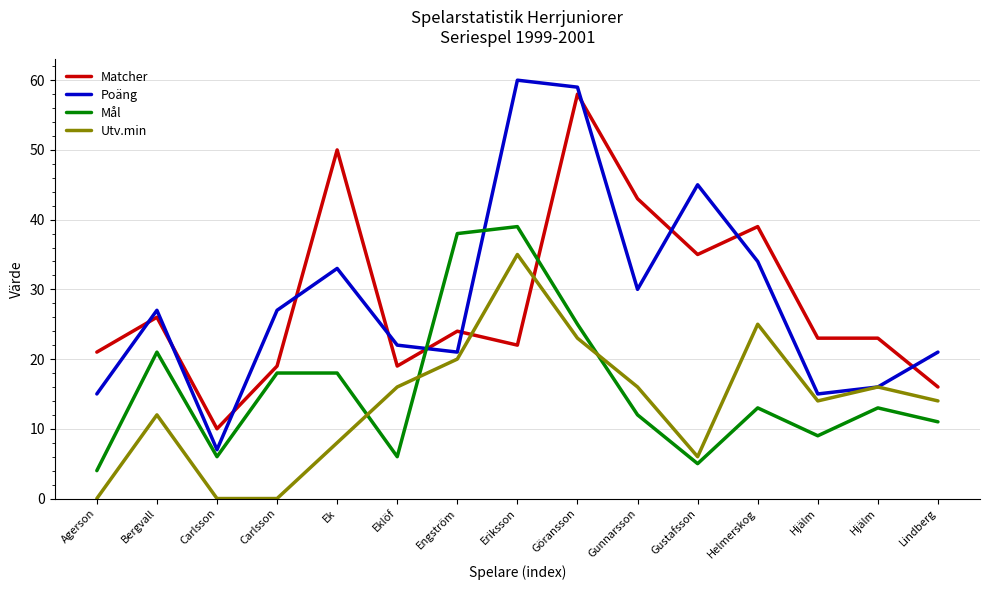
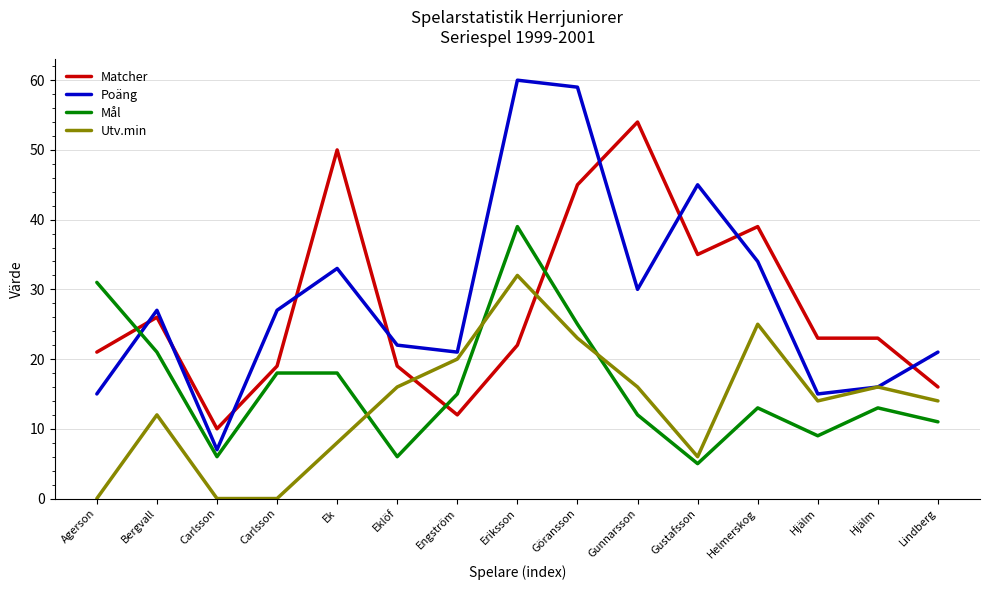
Mål, Agerson: 4 -> 31
Matcher, Engström: 24 -> 12
Mål, Engström: 38 -> 15
Utv.min, Eriksson: 35 -> 32
Matcher, Göransson: 58 -> 45
Matcher, Gunnarsson: 43 -> 54
